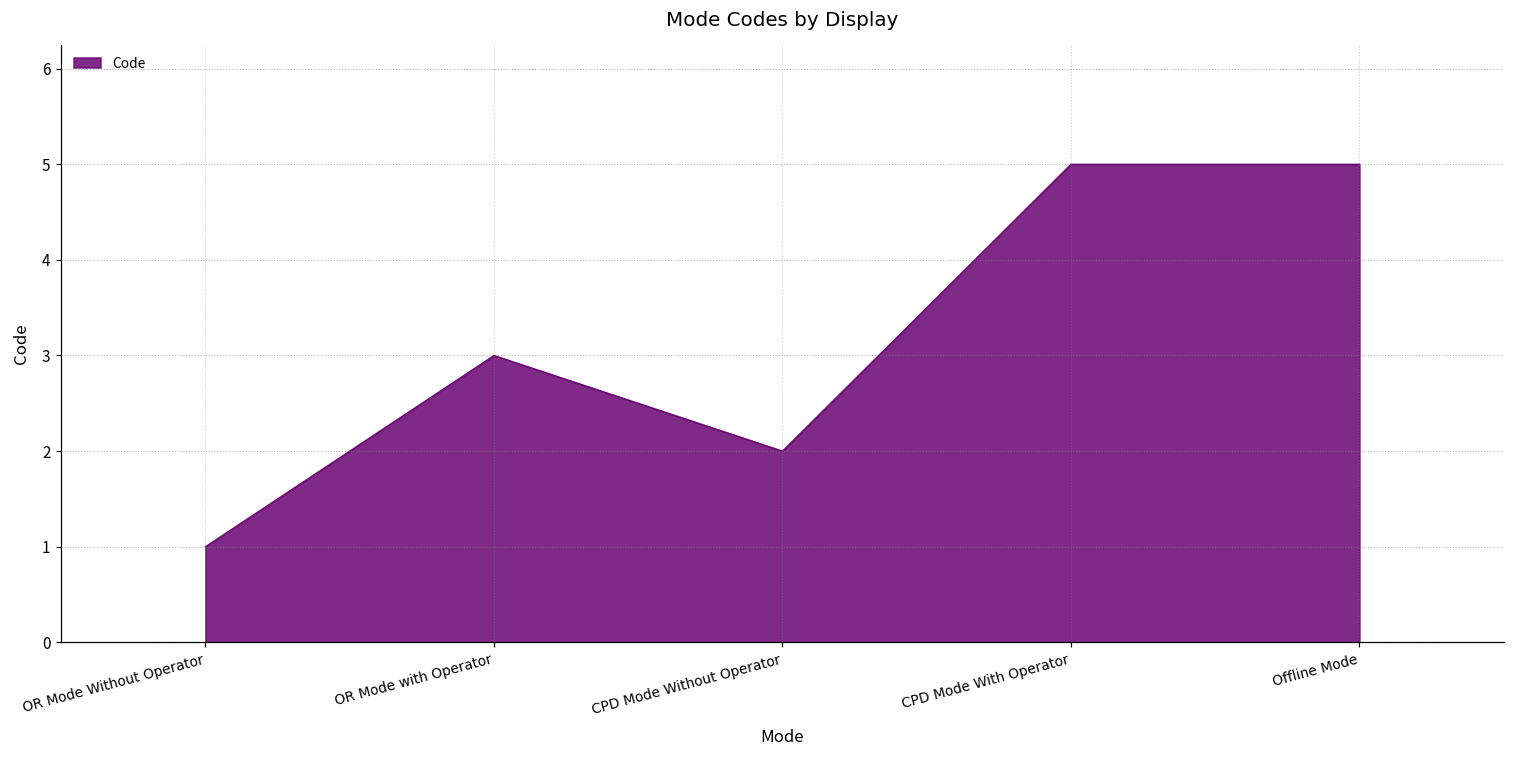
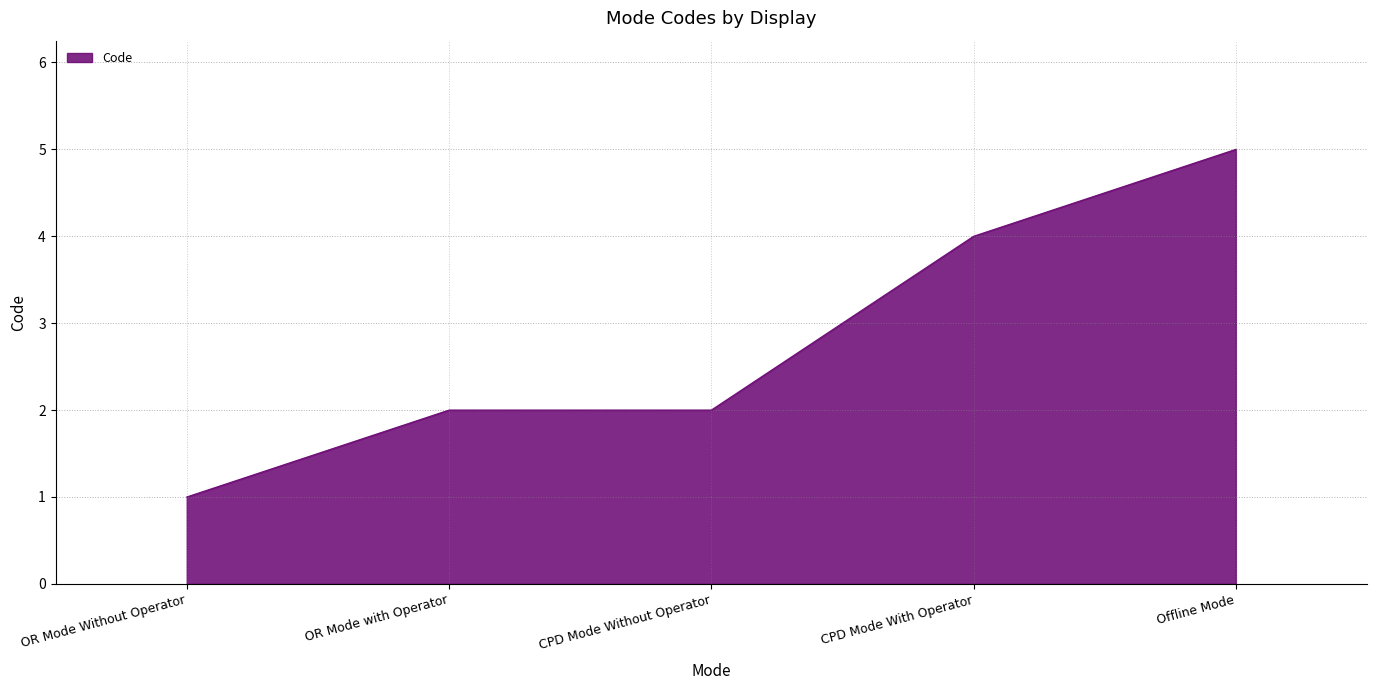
OR Mode with Operator: 3 -> 2
CPD Mode With Operator: 5 -> 4
